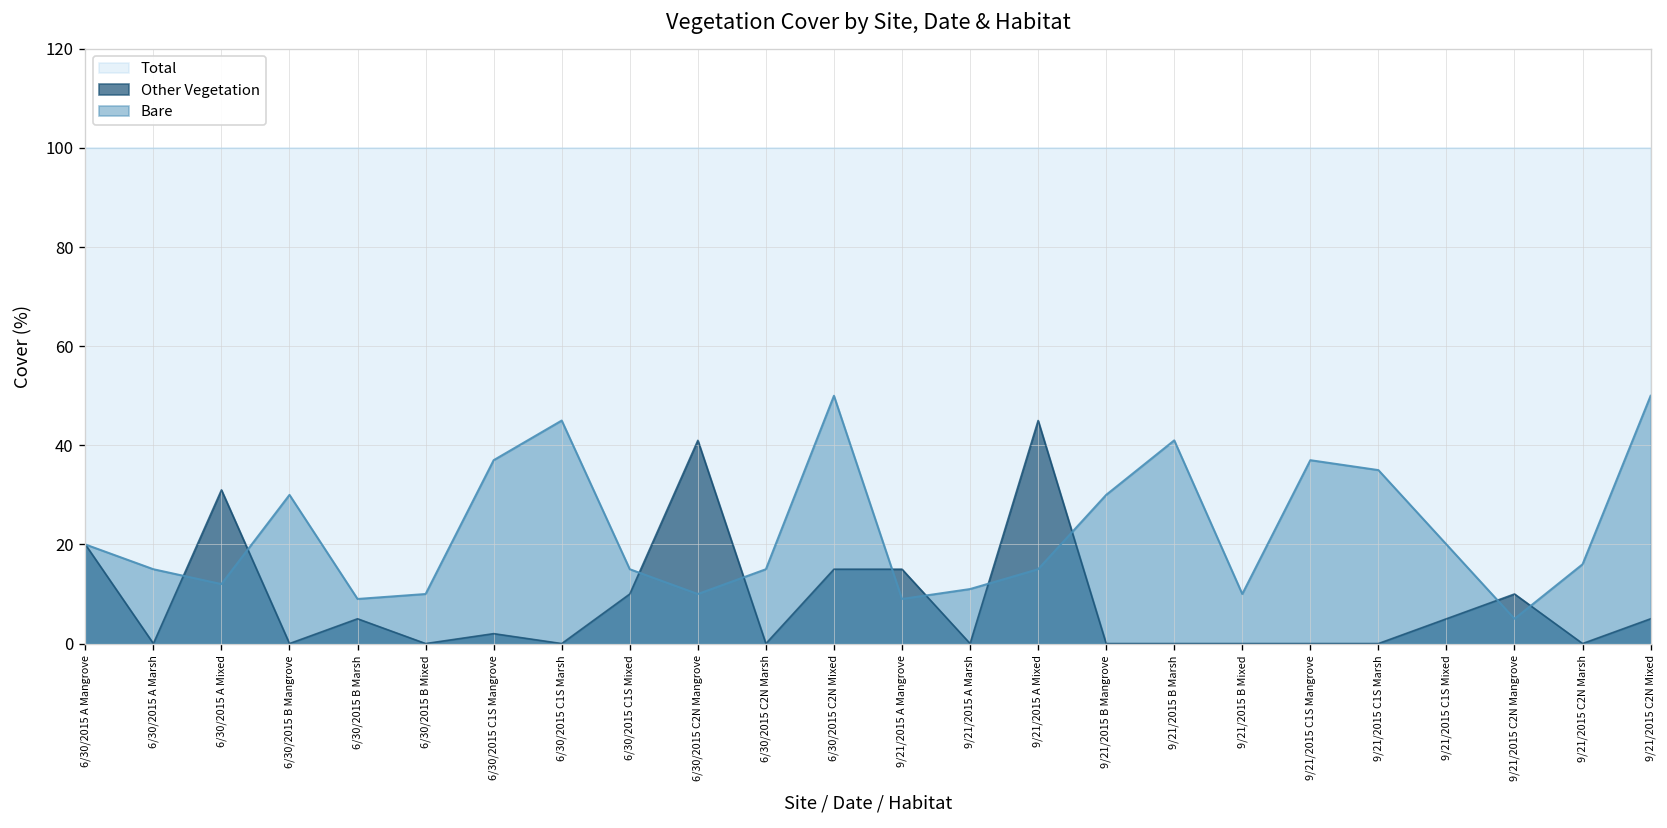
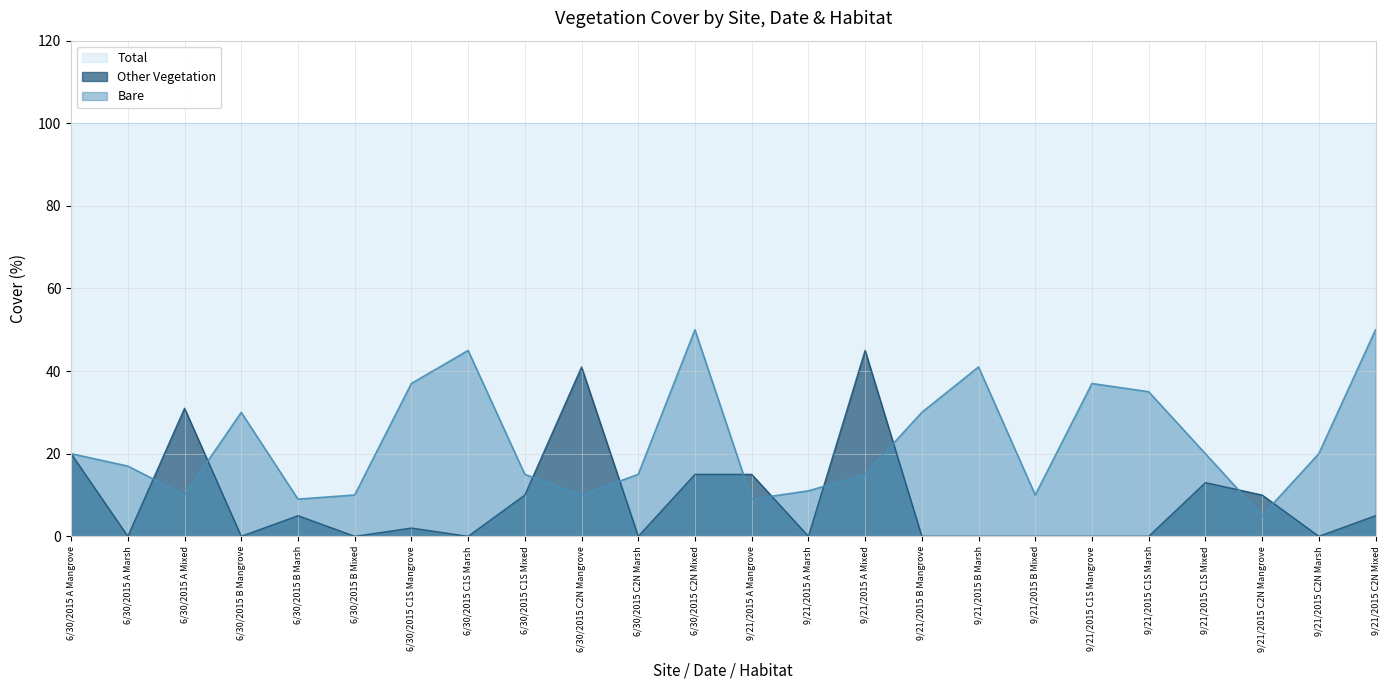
Bare, 6/30/2015 A Marsh: 15 -> 17
Bare, 6/30/2015 A Mixed: 12 -> 10
Other Vegetation, 9/21/2015 C1S Mixed: 5 -> 13
Bare, 9/21/2015 C2N Marsh: 16 -> 20
